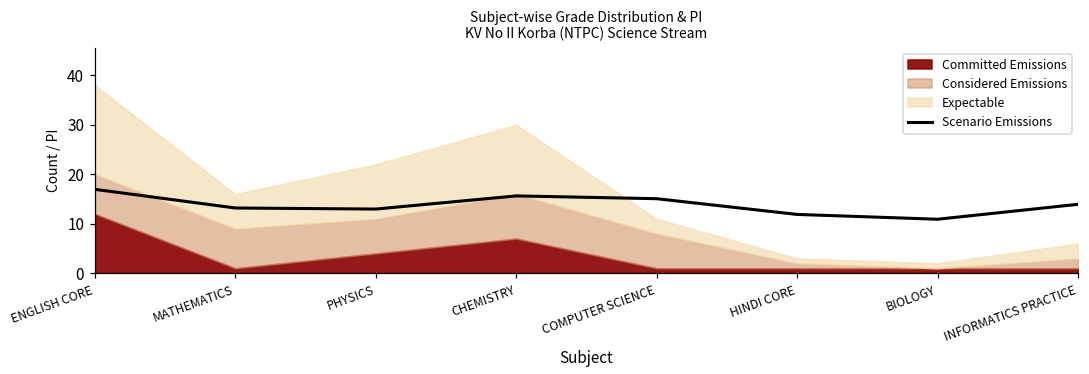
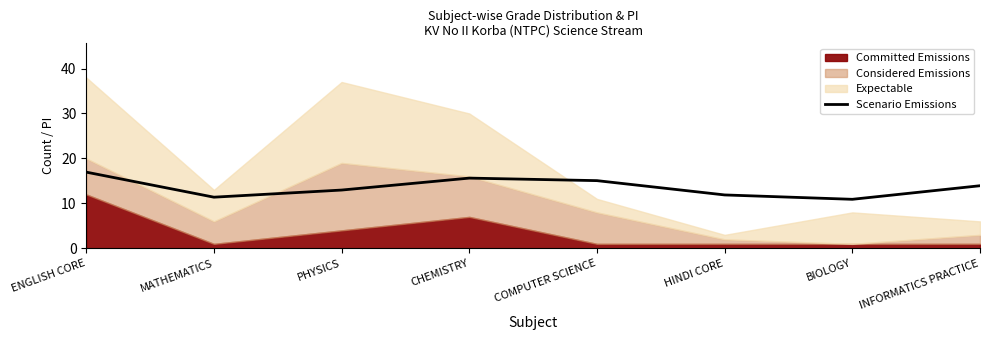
Scenario Emissions, MATHEMATICS: 13 -> 11
Considered Emissions, MATHEMATICS: 8 -> 5
Considered Emissions, PHYSICS: 7 -> 15
Expectable, PHYSICS: 11 -> 18
Expectable, BIOLOGY: 1 -> 7
